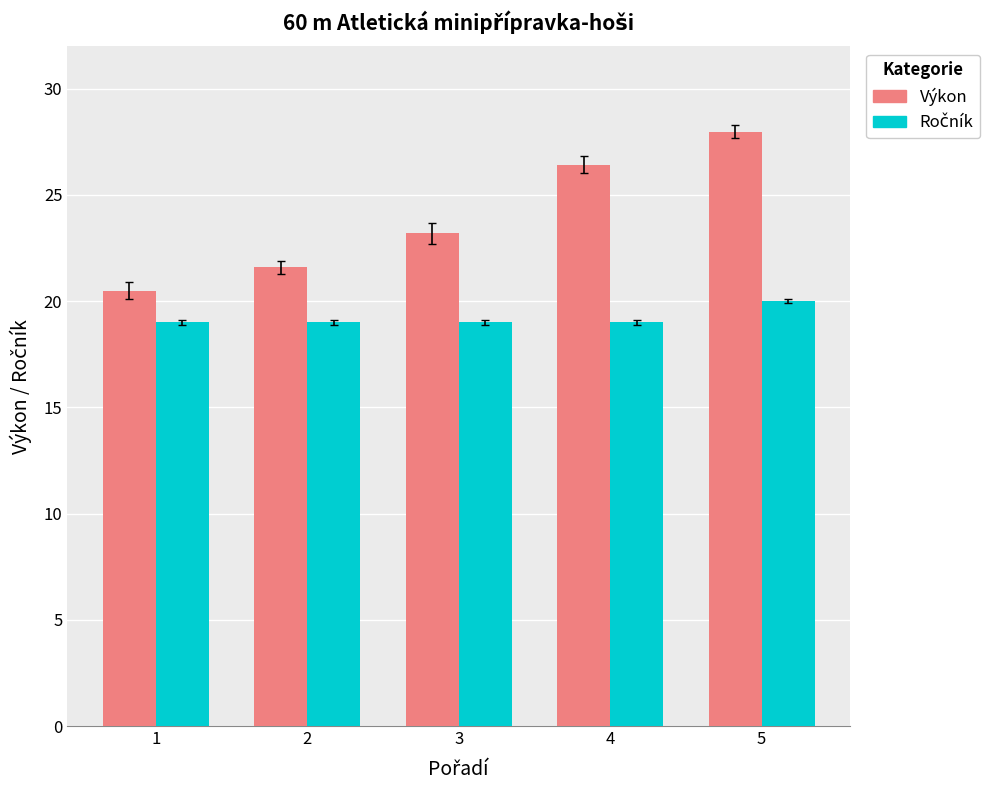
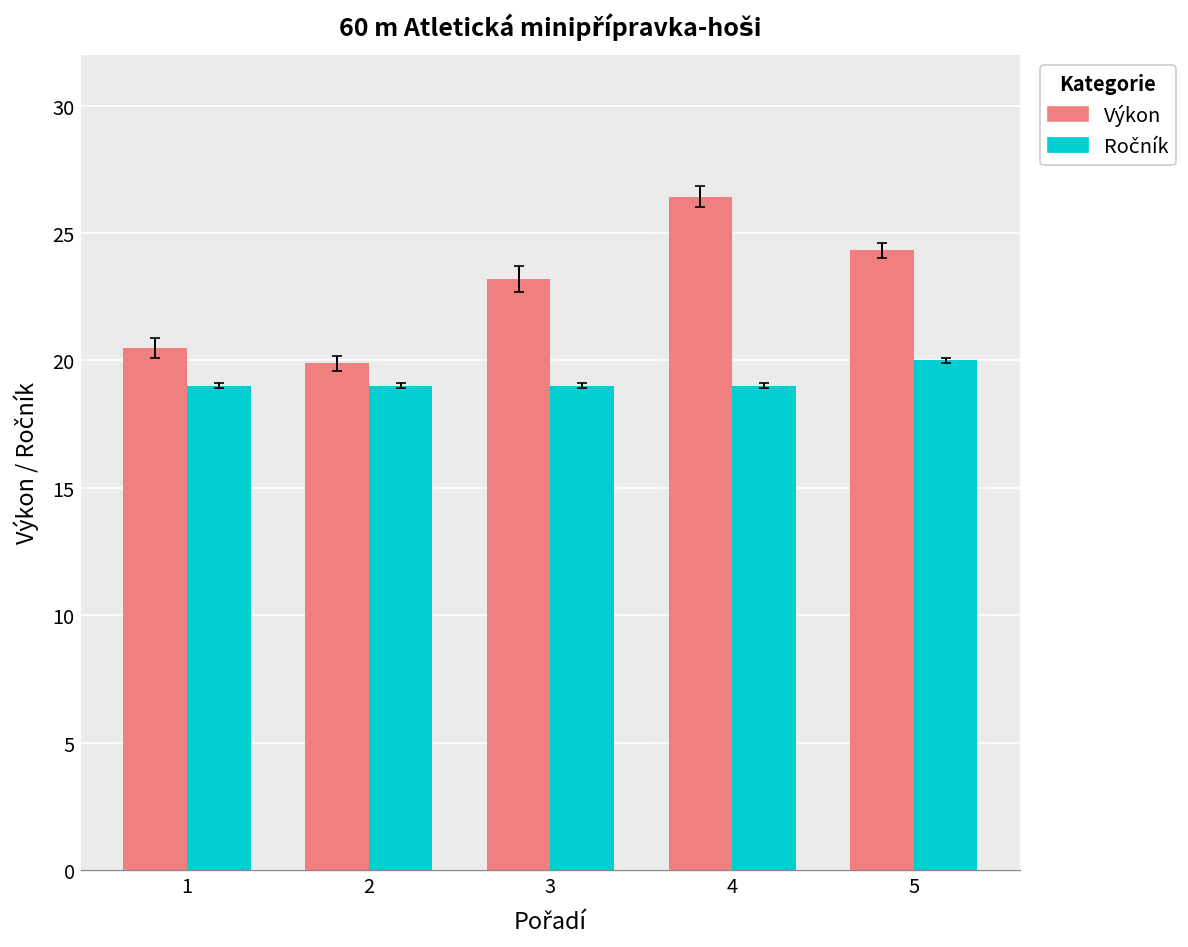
Výkon, 2: 21.6 -> 19.9
Výkon, 5: 28.0 -> 24.3
